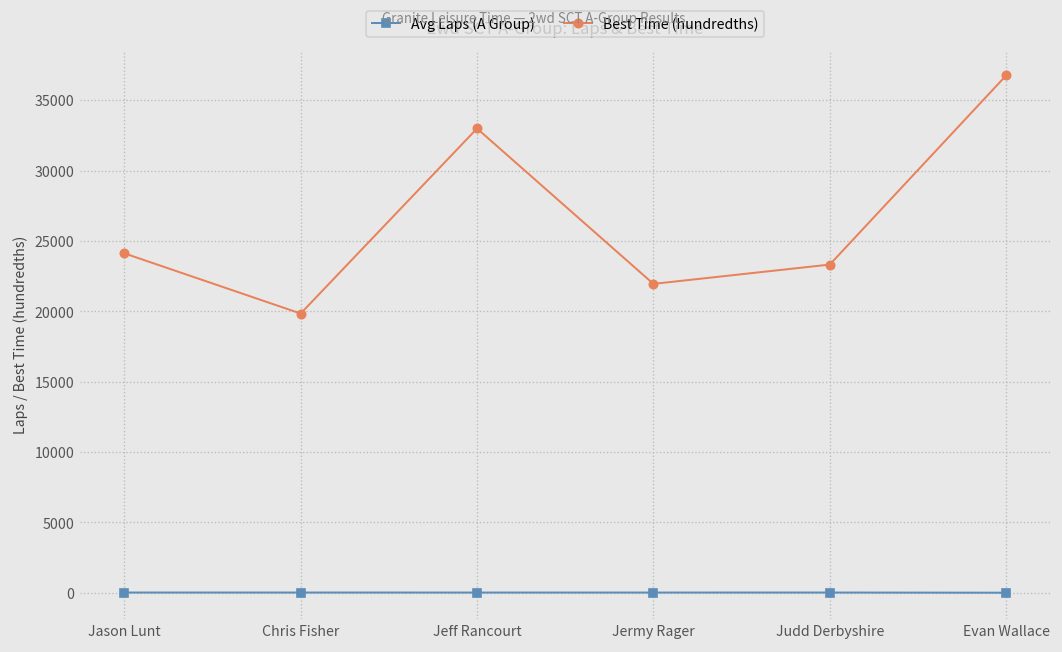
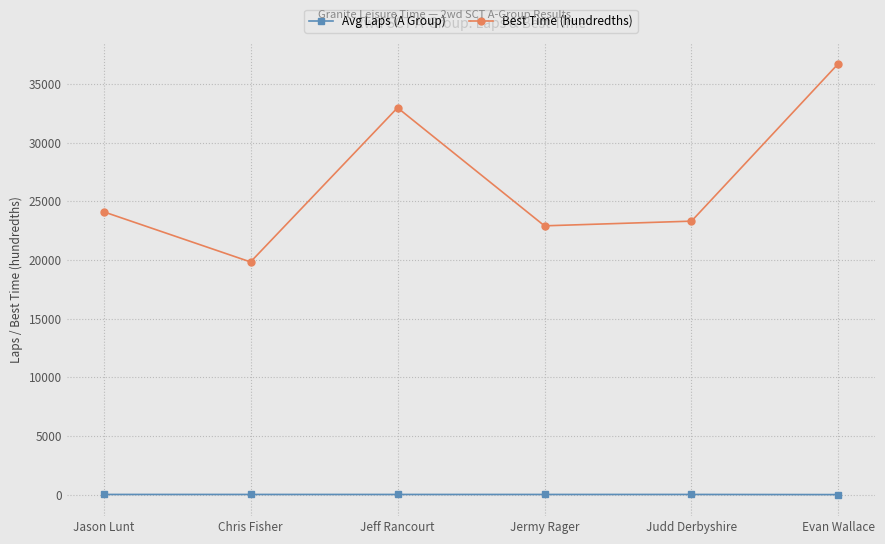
Best Time (hundredths), Jermy Rager: 21900 -> 22900
